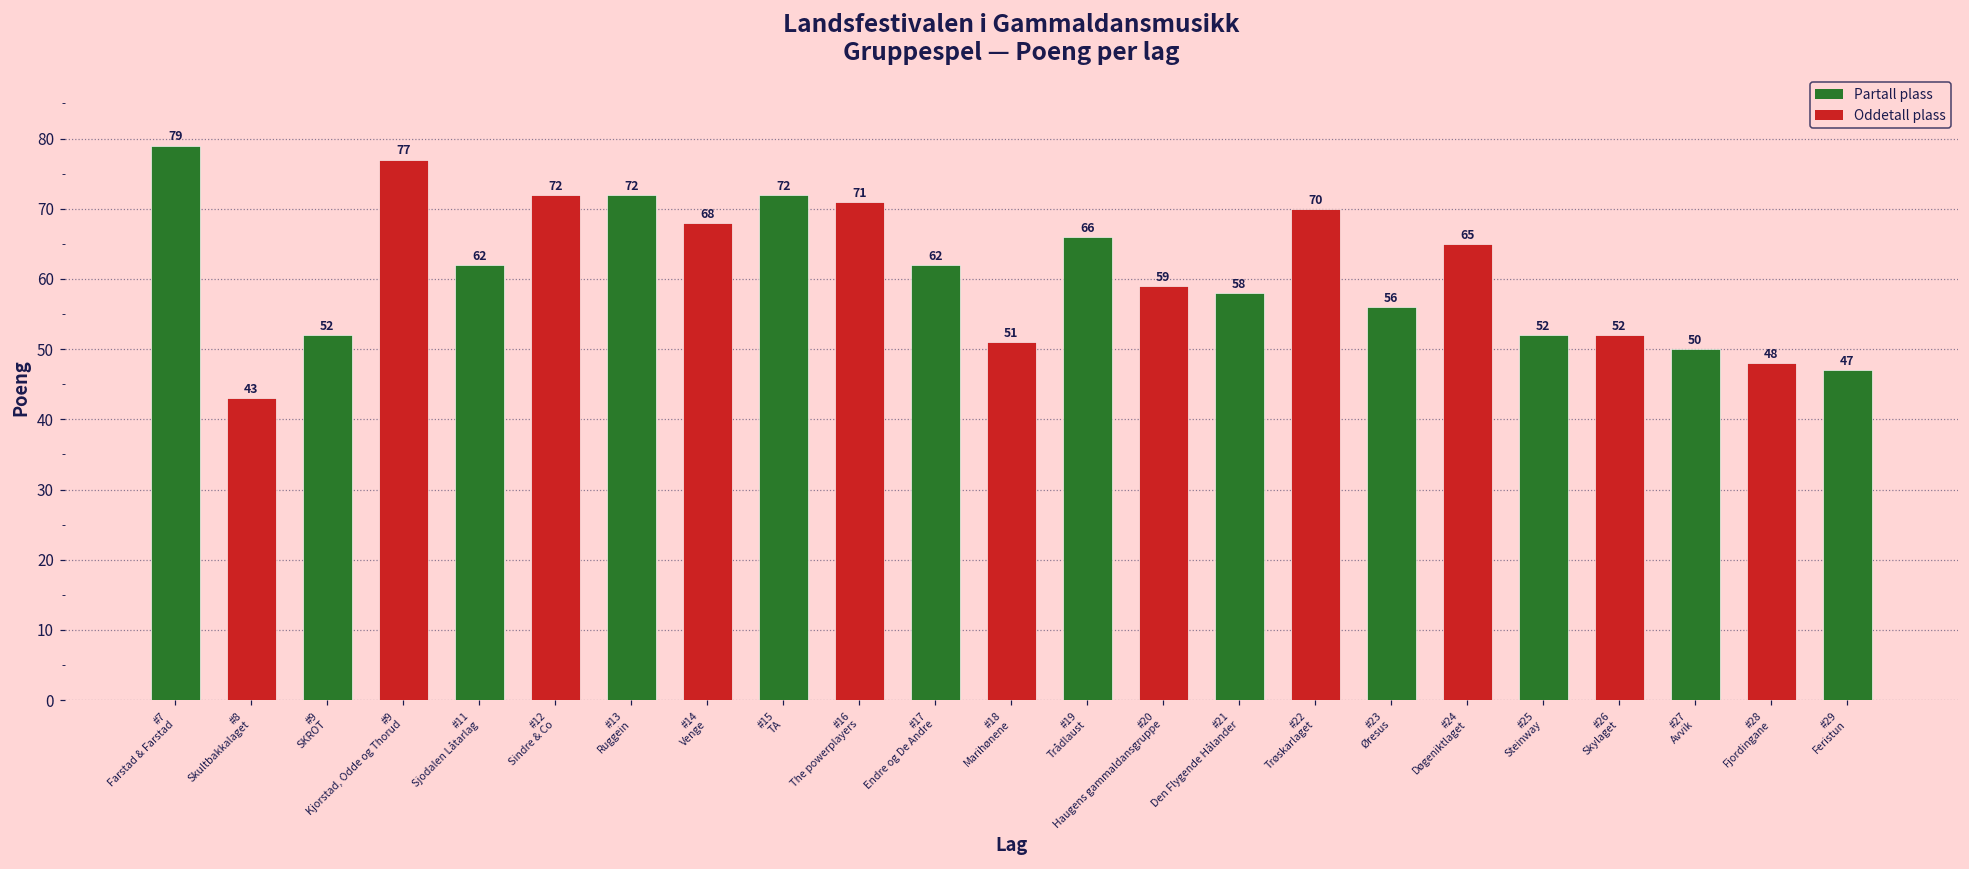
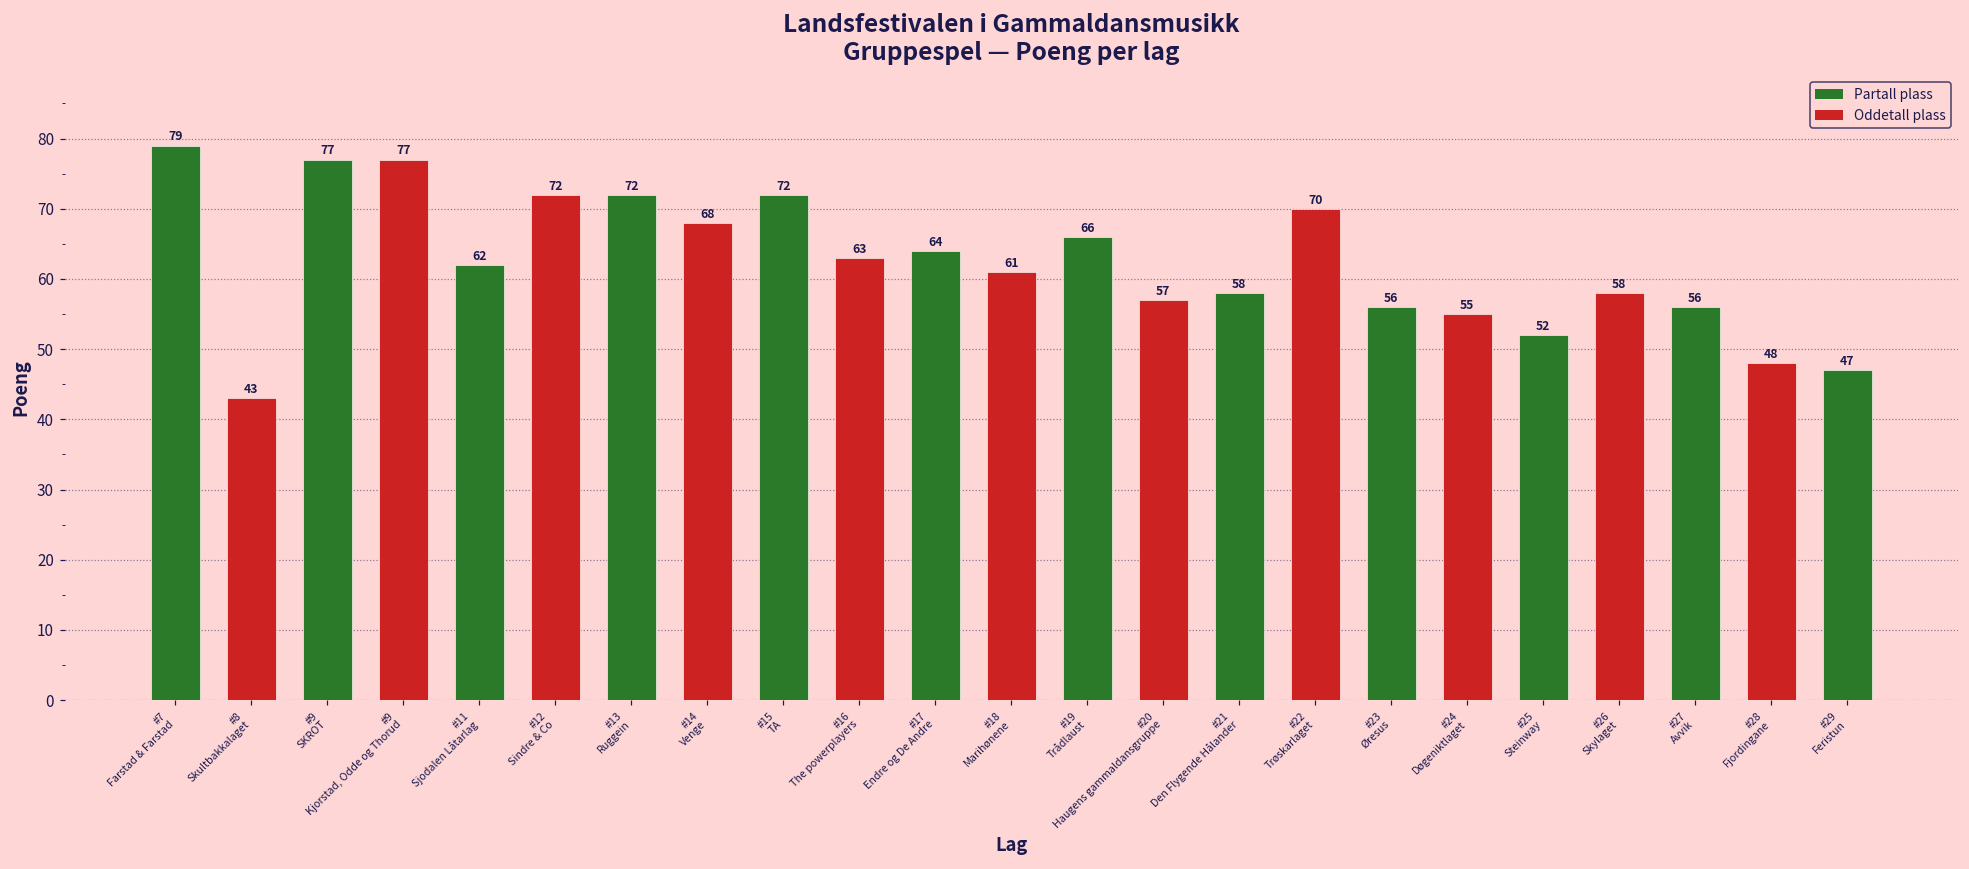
#9 SKROT: 52 -> 77
#16 The powerplayers: 71 -> 63
#17 Endre og De Andre: 62 -> 64
#18 Marihønene: 51 -> 61
#20 Haugens gammaldansgruppe: 59 -> 57
#24 Døgeniktlaget: 65 -> 55
#26 Skylaget: 52 -> 58
#27 Avvik: 50 -> 56
